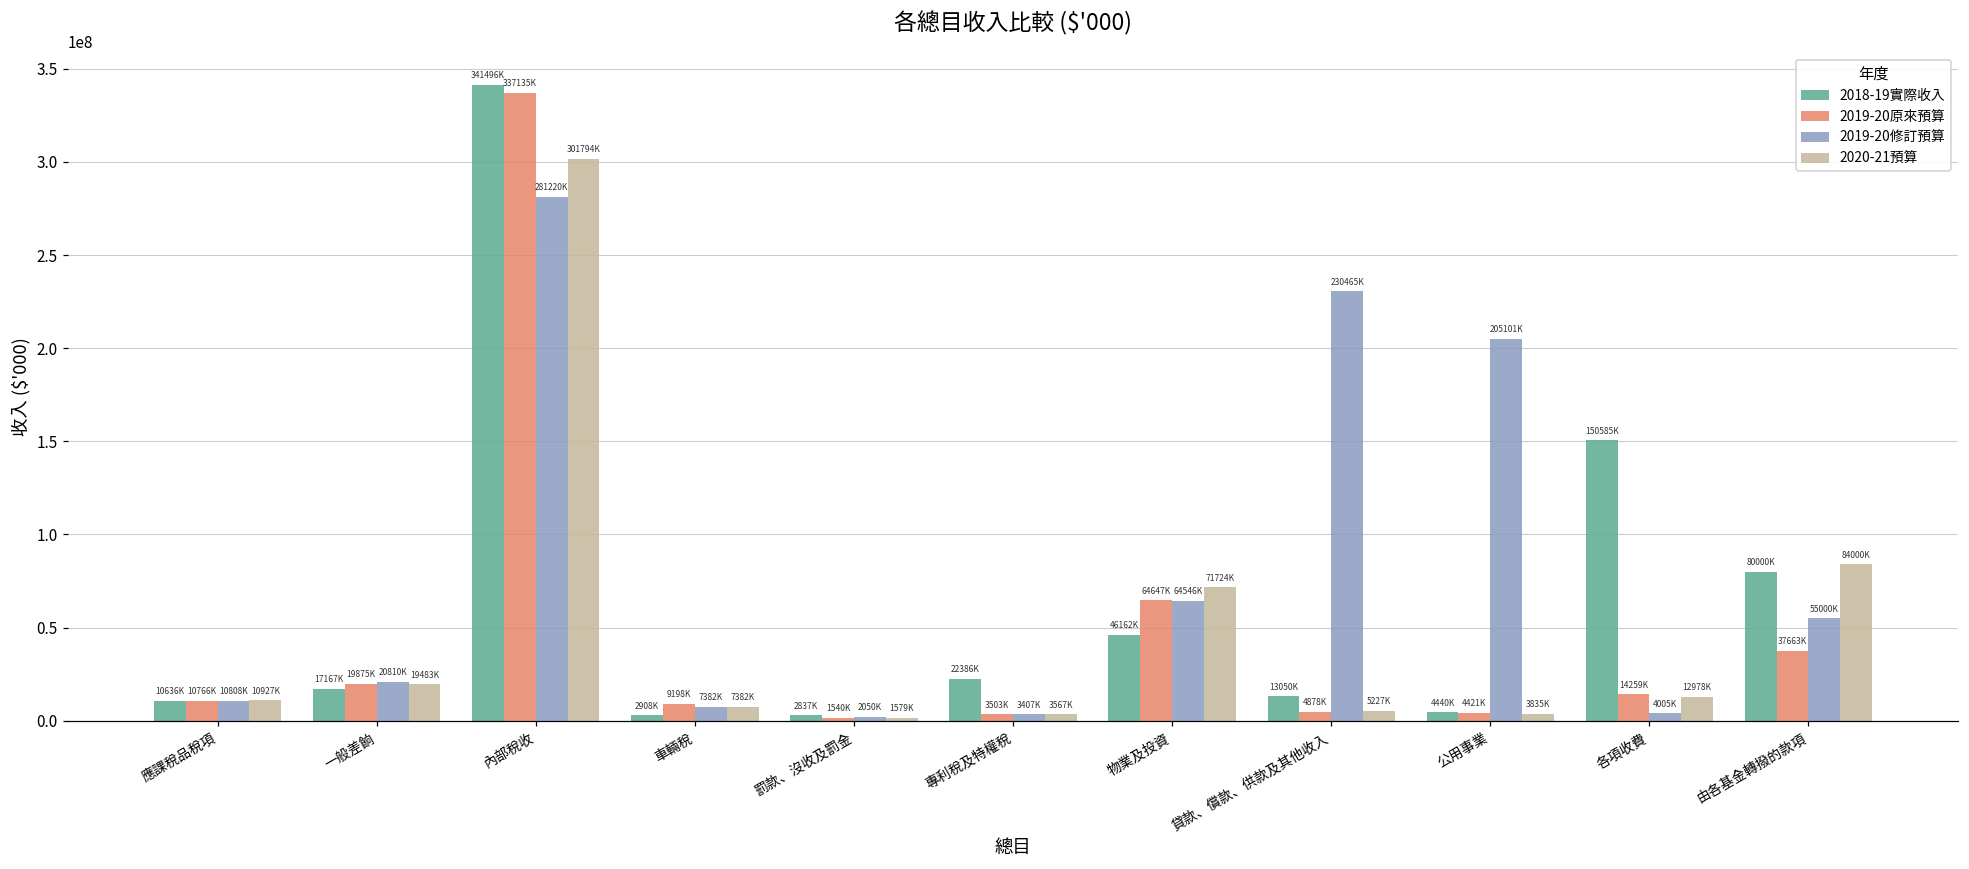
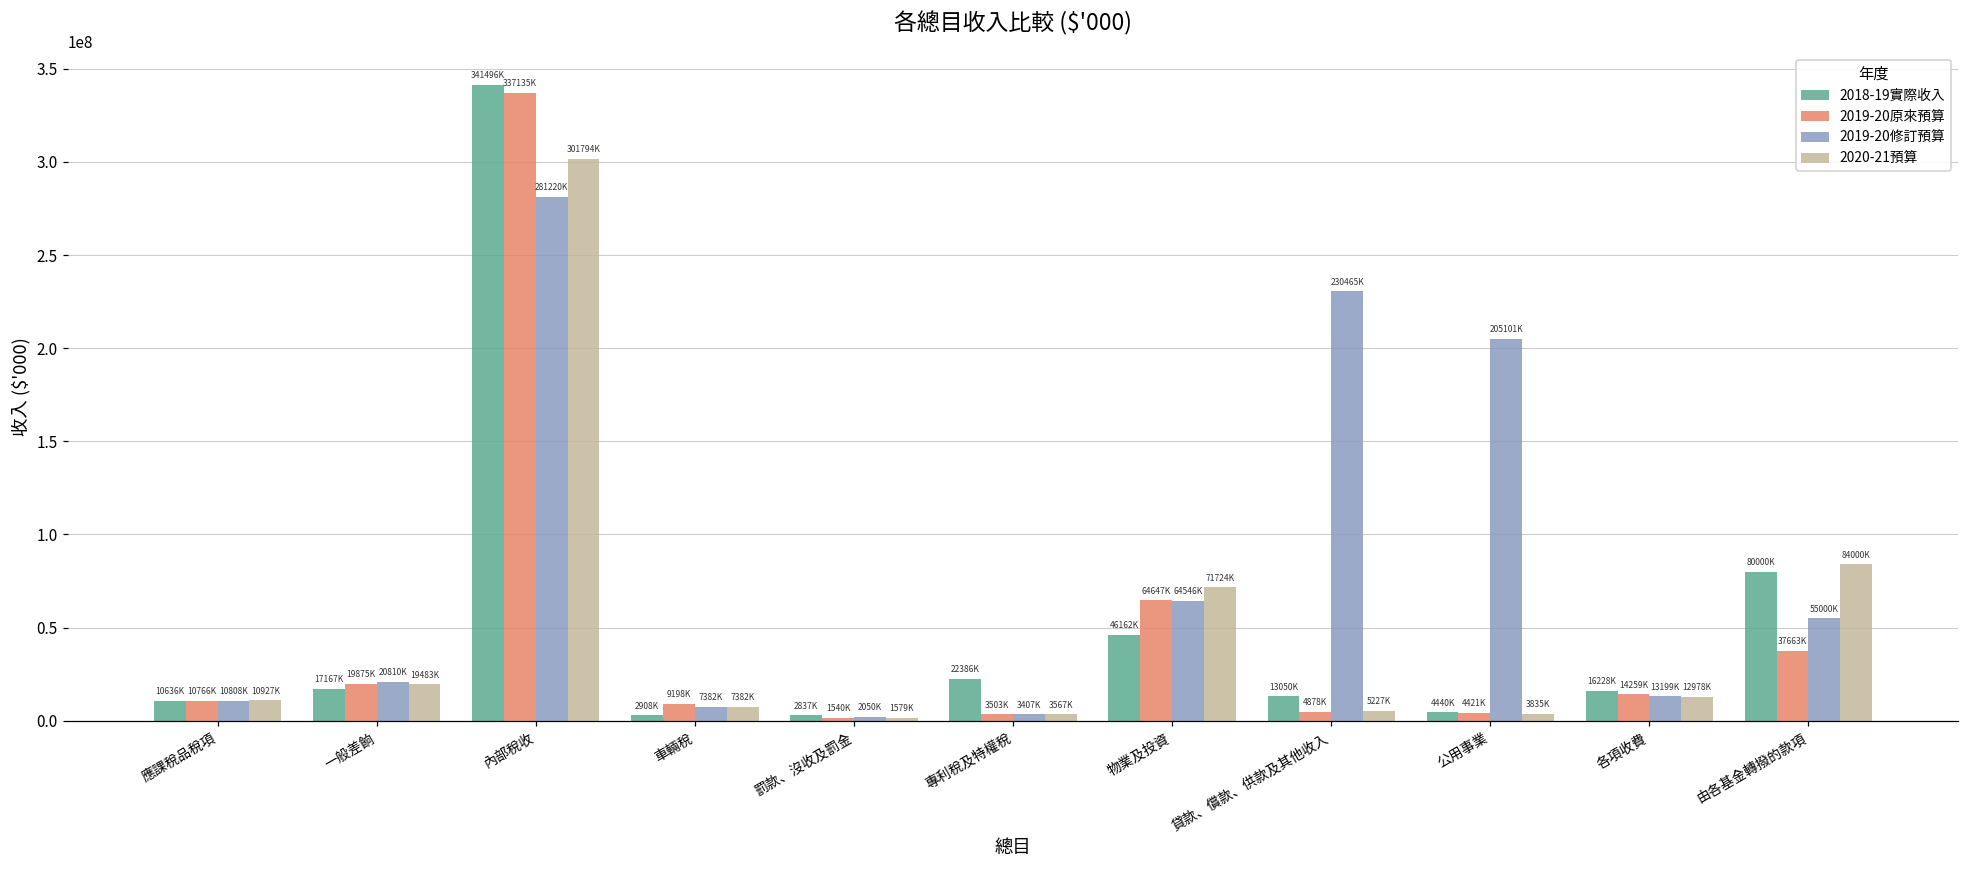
2018-19實際收入, 各項收費: 150585K -> 16228K
2019-20修訂預算, 各項收費: 4005K -> 13199K
